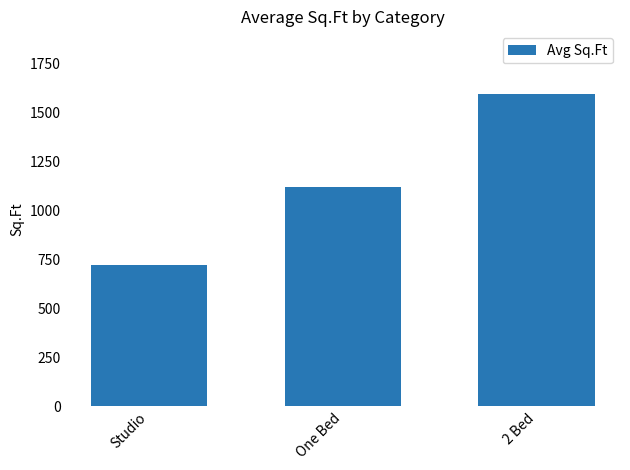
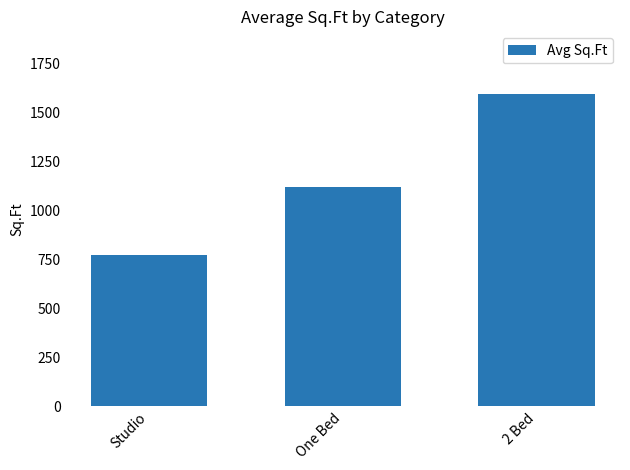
Studio: 720 -> 770
